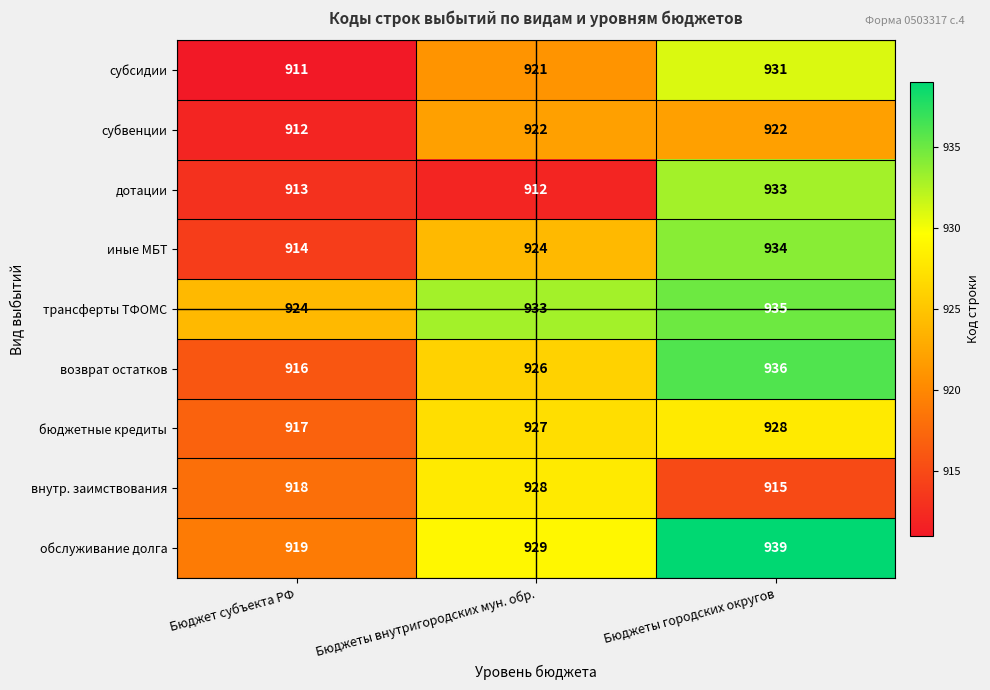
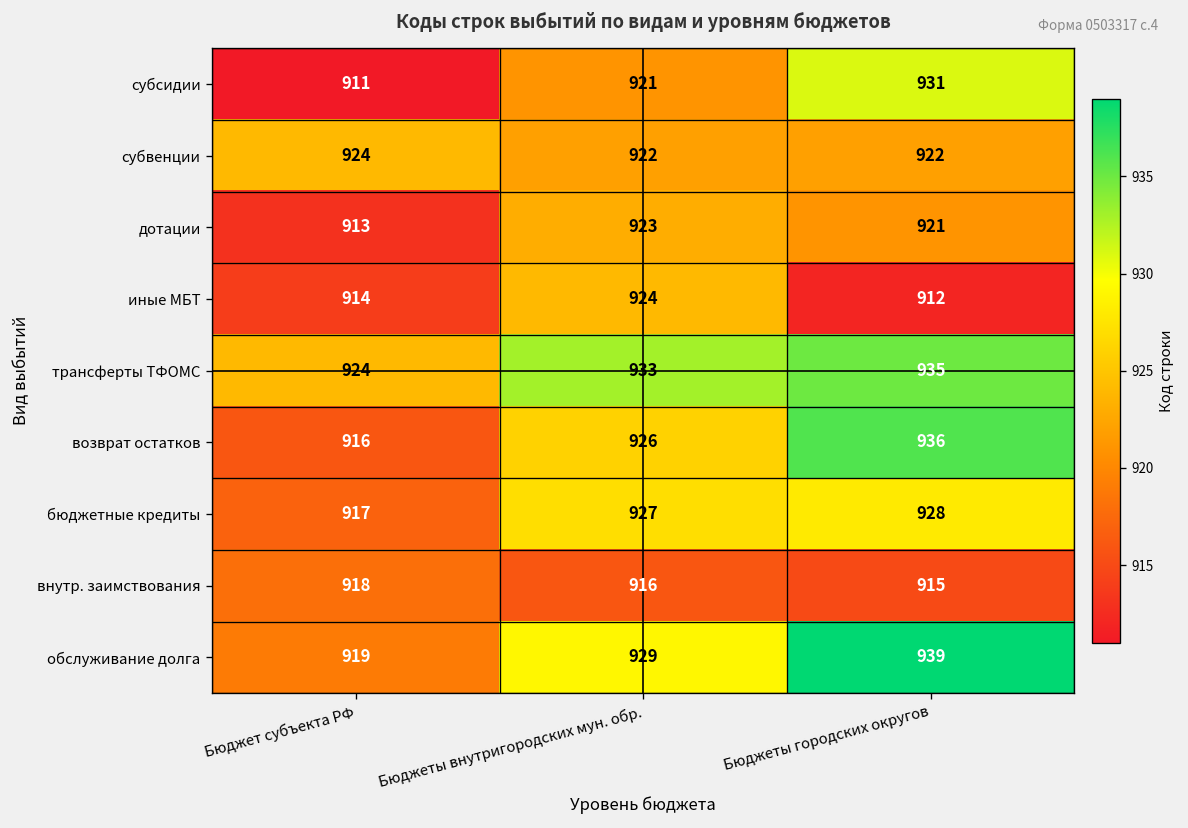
субвенции, Бюджет субъекта РФ: 912 -> 924
дотации, Бюджеты внутригородских мун. обр.: 912 -> 923
дотации, Бюджеты городских округов: 933 -> 921
иные МБТ, Бюджеты городских округов: 934 -> 912
внутр. заимствования, Бюджеты внутригородских мун. обр.: 928 -> 916
